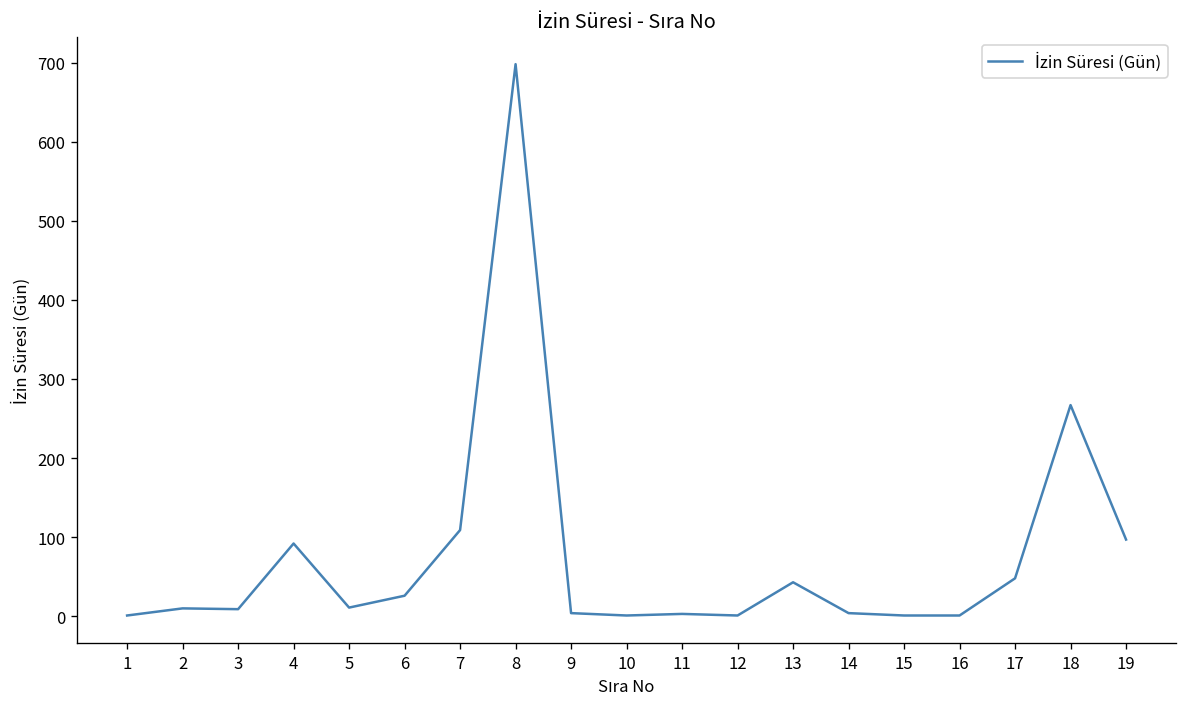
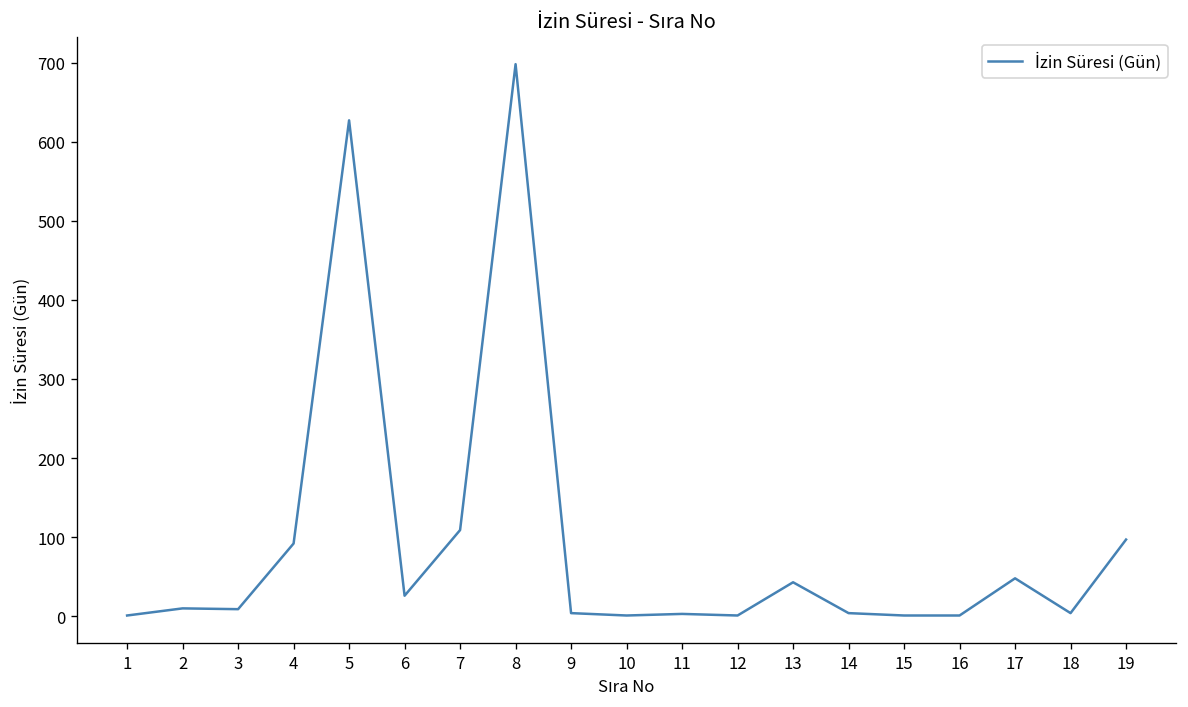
5: 10 -> 630
18: 270 -> 0
